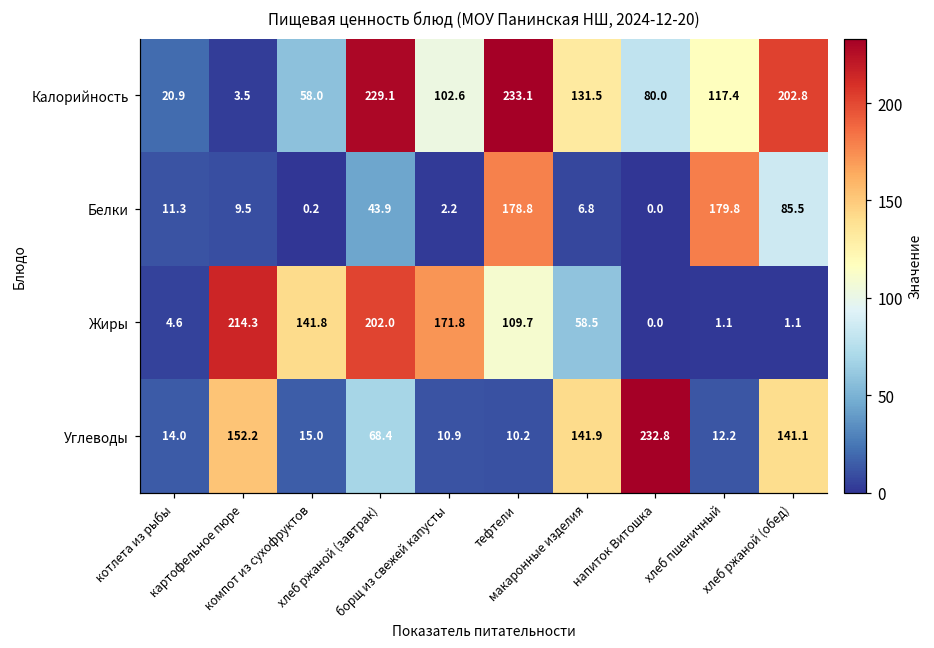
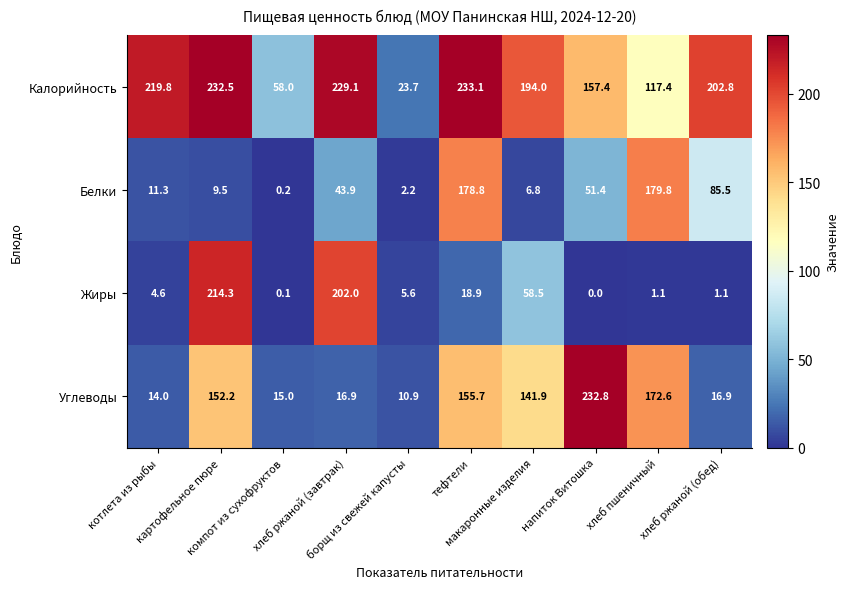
Калорийность, котлета из рыбы: 20.9 -> 219.8
Калорийность, картофельное пюре: 3.5 -> 232.5
Калорийность, борщ из свежей капусты: 102.6 -> 23.7
Калорийность, макаронные изделия: 131.5 -> 194.0
Калорийность, напиток Витошка: 80.0 -> 157.4
Белки, напиток Витошка: 0.0 -> 51.4
Жиры, компот из сухофруктов: 141.8 -> 0.1
Жиры, борщ из свежей капусты: 171.8 -> 5.6
Жиры, тефтели: 109.7 -> 18.9
Углеводы, хлеб ржаной (завтрак): 68.4 -> 16.9
Углеводы, тефтели: 10.2 -> 155.7
Углеводы, хлеб пшеничный: 12.2 -> 172.6
Углеводы, хлеб ржаной (обед): 141.1 -> 16.9
